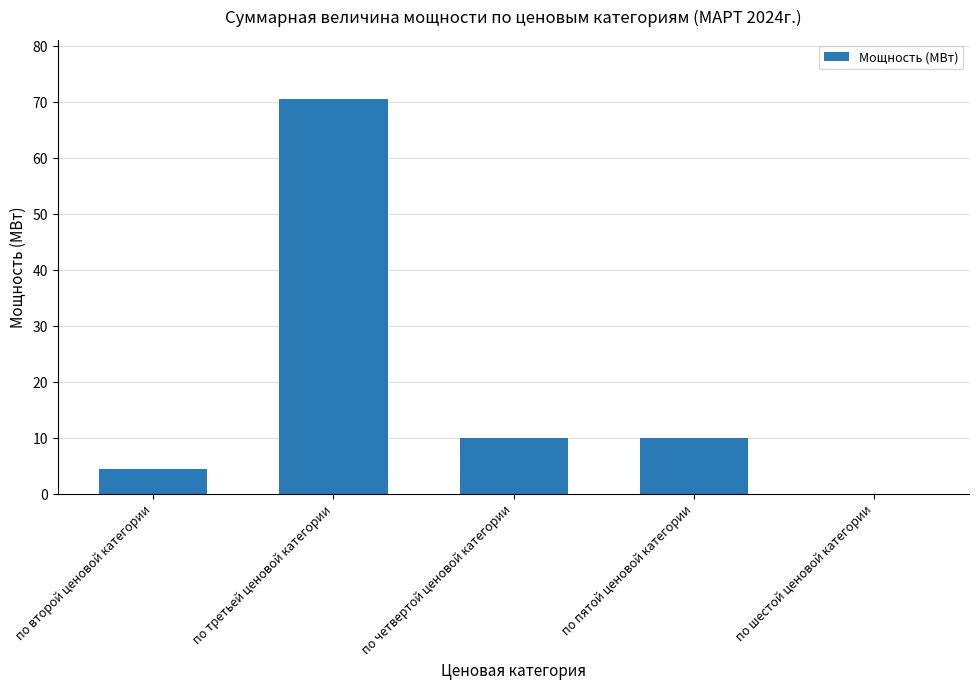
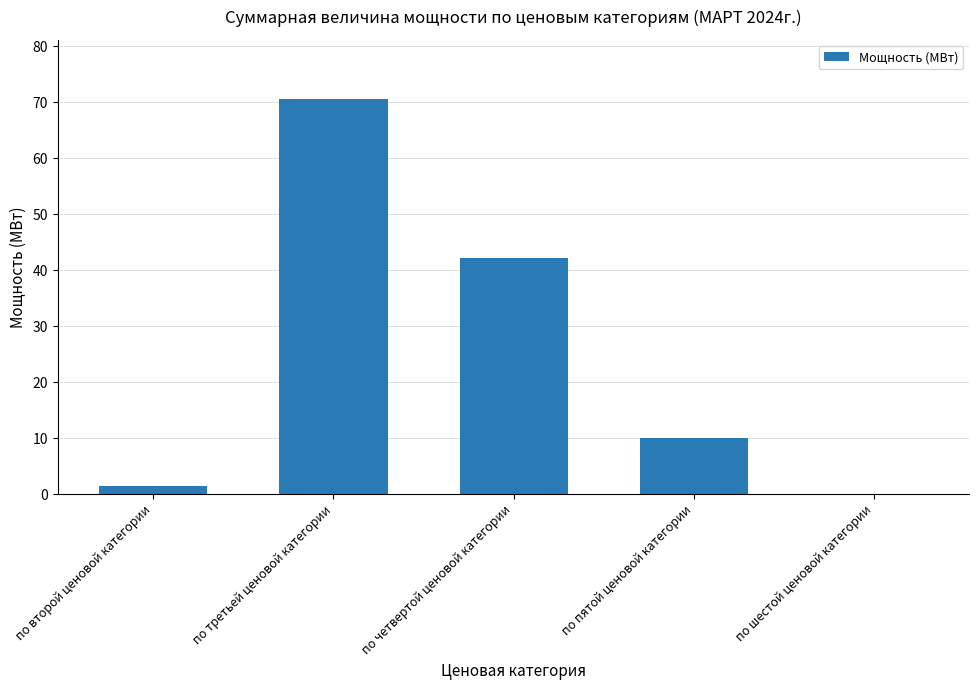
по второй ценовой категории: 4 -> 1
по четвертой ценовой категории: 10 -> 42
